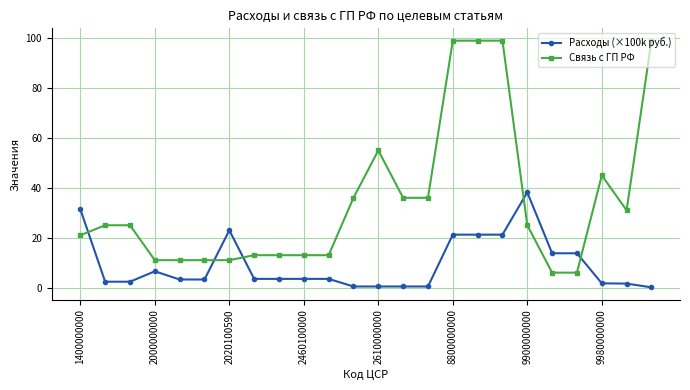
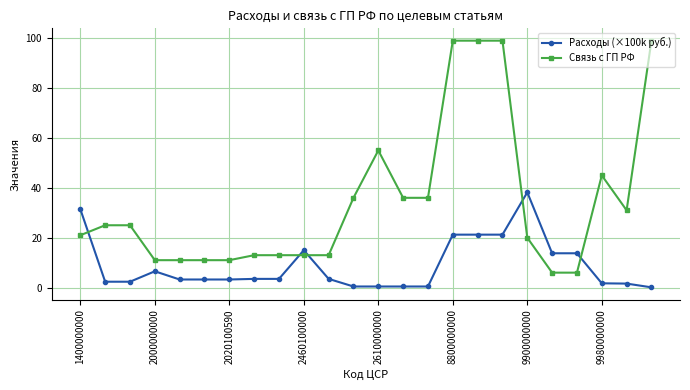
Расходы (×100k руб.), 2020100590: 23 -> 3
Расходы (×100k руб.), 2460100000: 4 -> 15
Связь с ГП РФ, 9900000000: 25 -> 20
